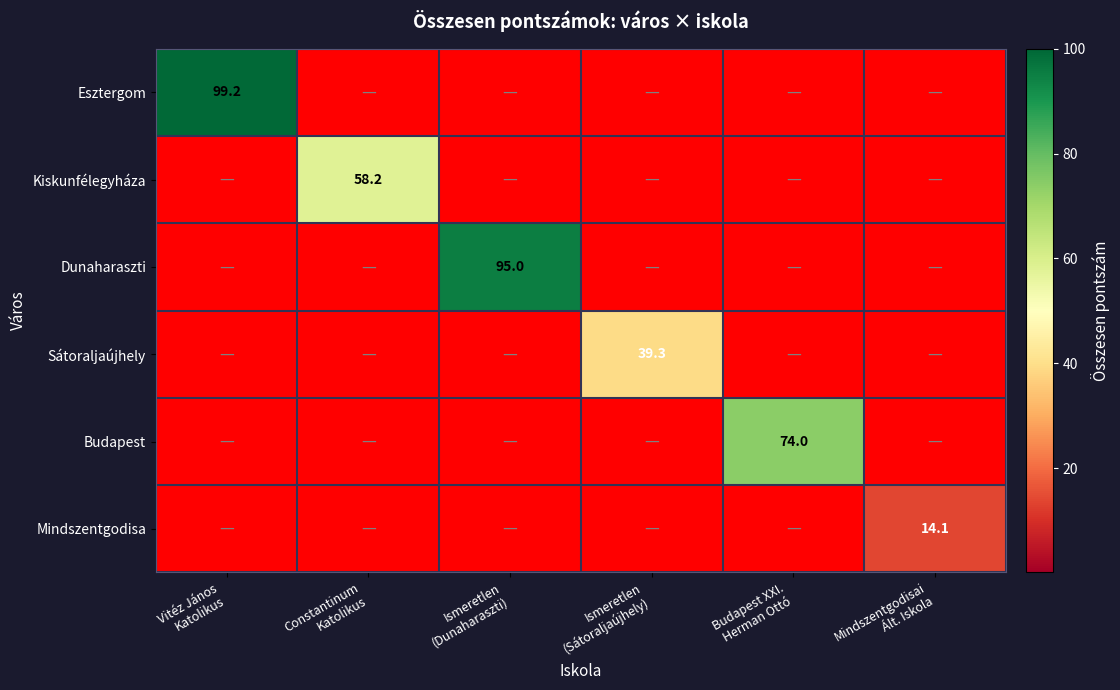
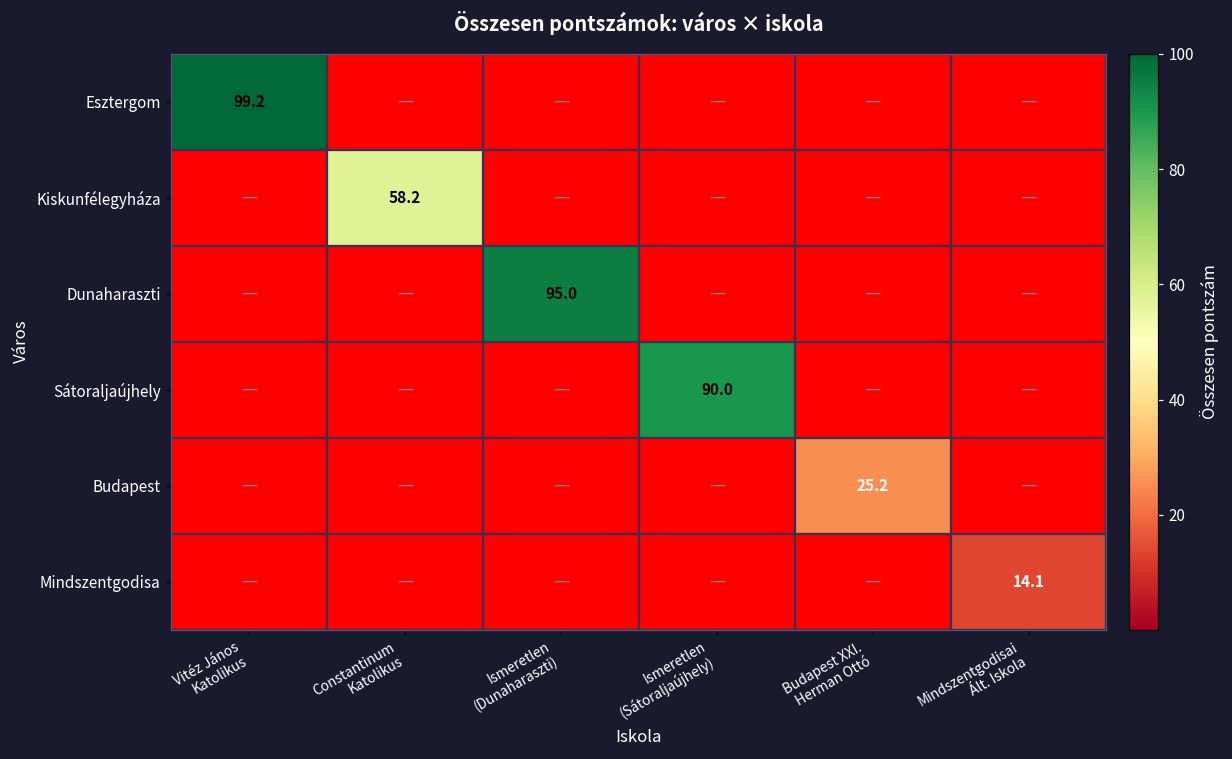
Sátoraljaújhely, Ismeretlen (Sátoraljaújhely): 39.3 -> 90.0
Budapest, Budapest XXI. Herman Ottó: 74.0 -> 25.2
